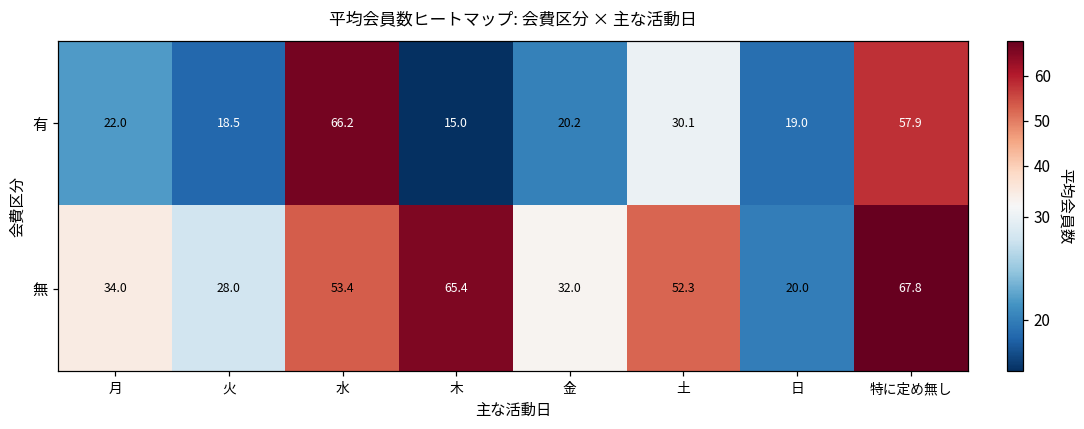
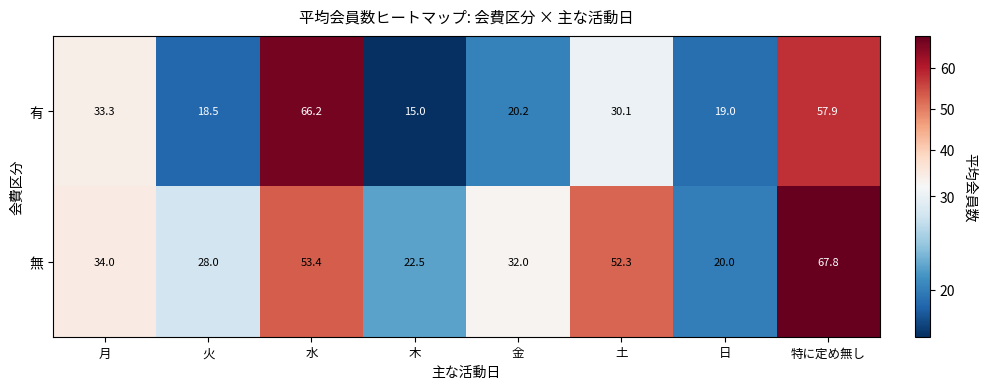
有, 月: 22.0 -> 33.3
無, 木: 65.4 -> 22.5
